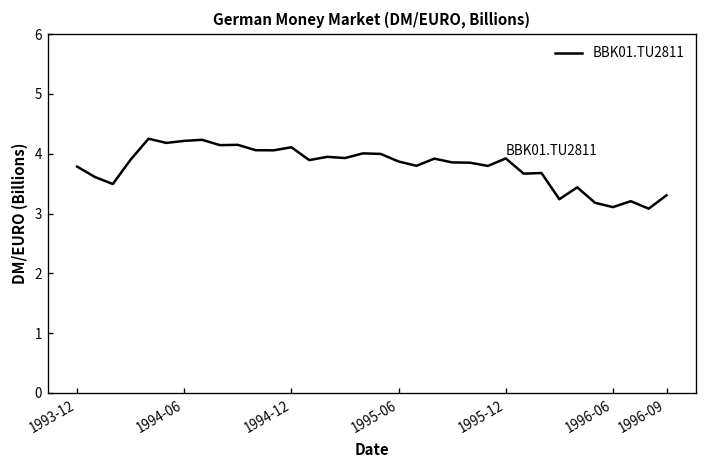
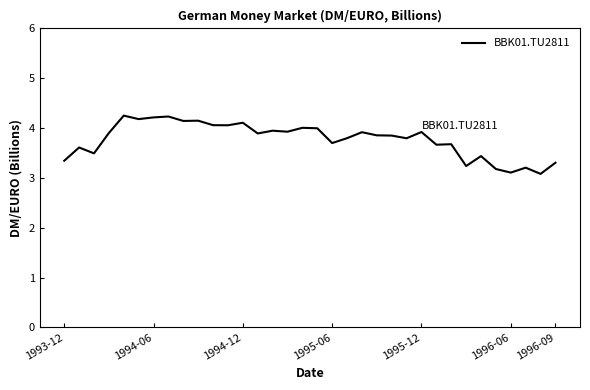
1993-12: 3.8 -> 3.3
1995-06: 3.9 -> 3.7
